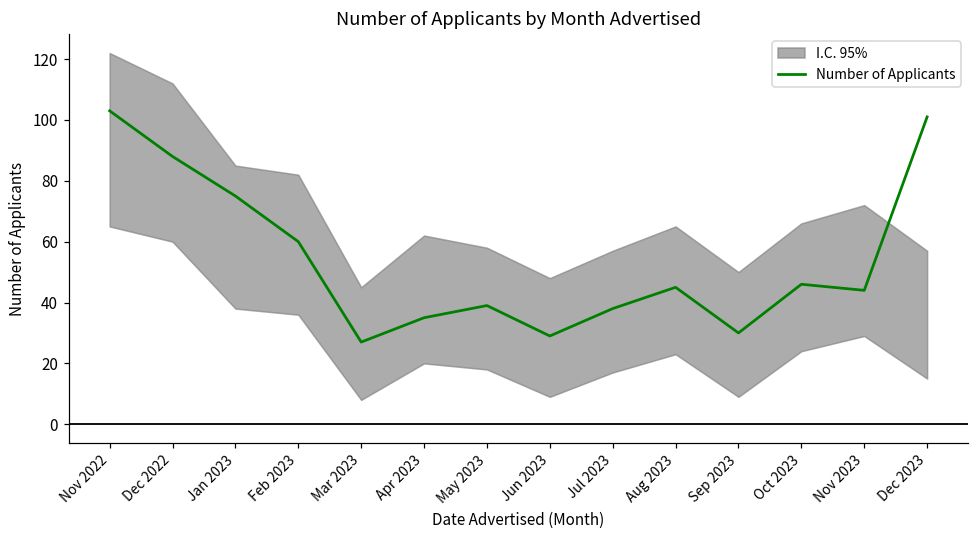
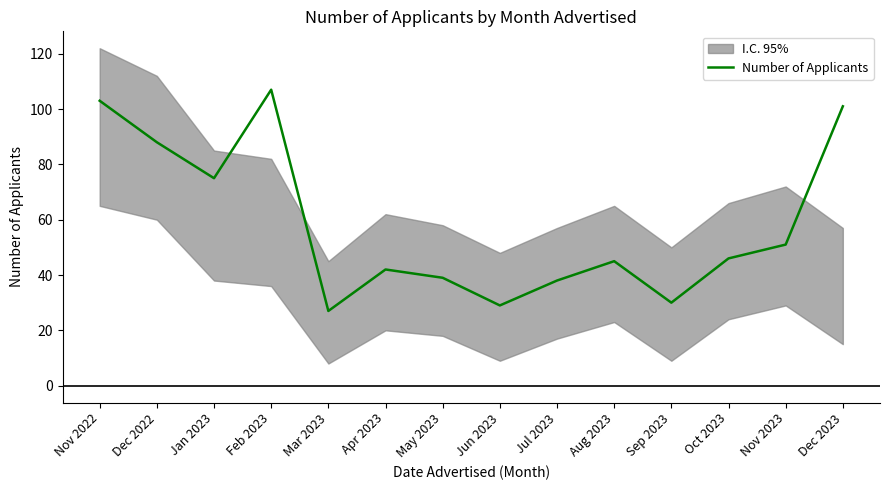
Number of Applicants, Feb 2023: 60 -> 107
Number of Applicants, Apr 2023: 35 -> 42
Number of Applicants, Nov 2023: 44 -> 51
